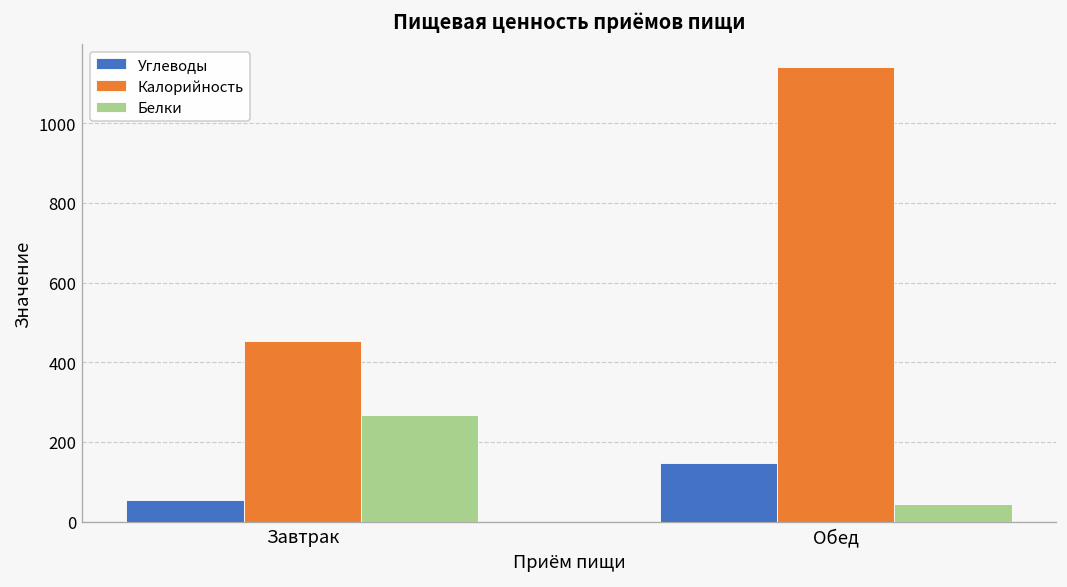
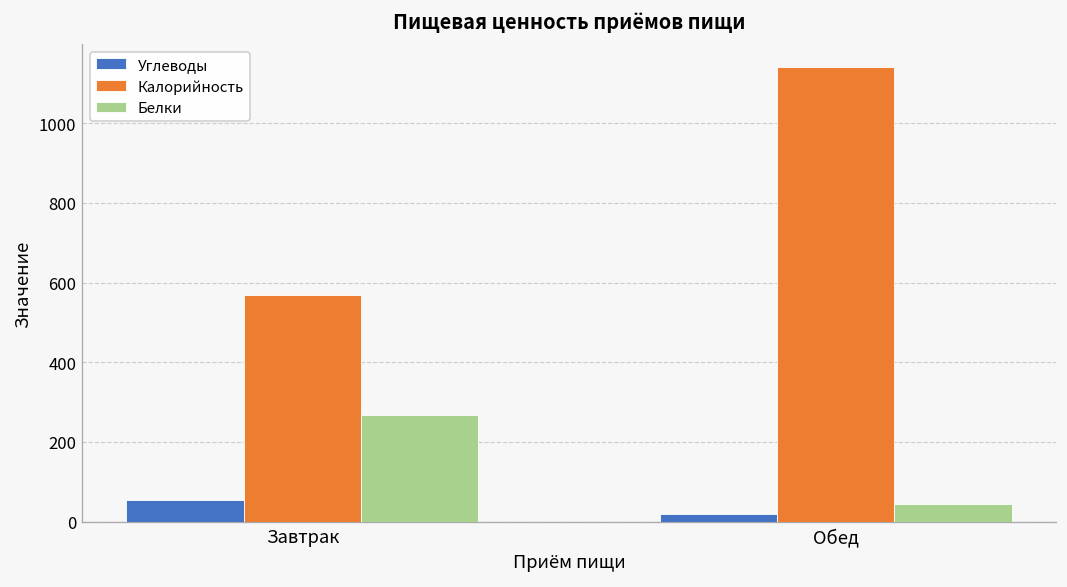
Калорийность, Завтрак: 450 -> 570
Углеводы, Обед: 150 -> 20
